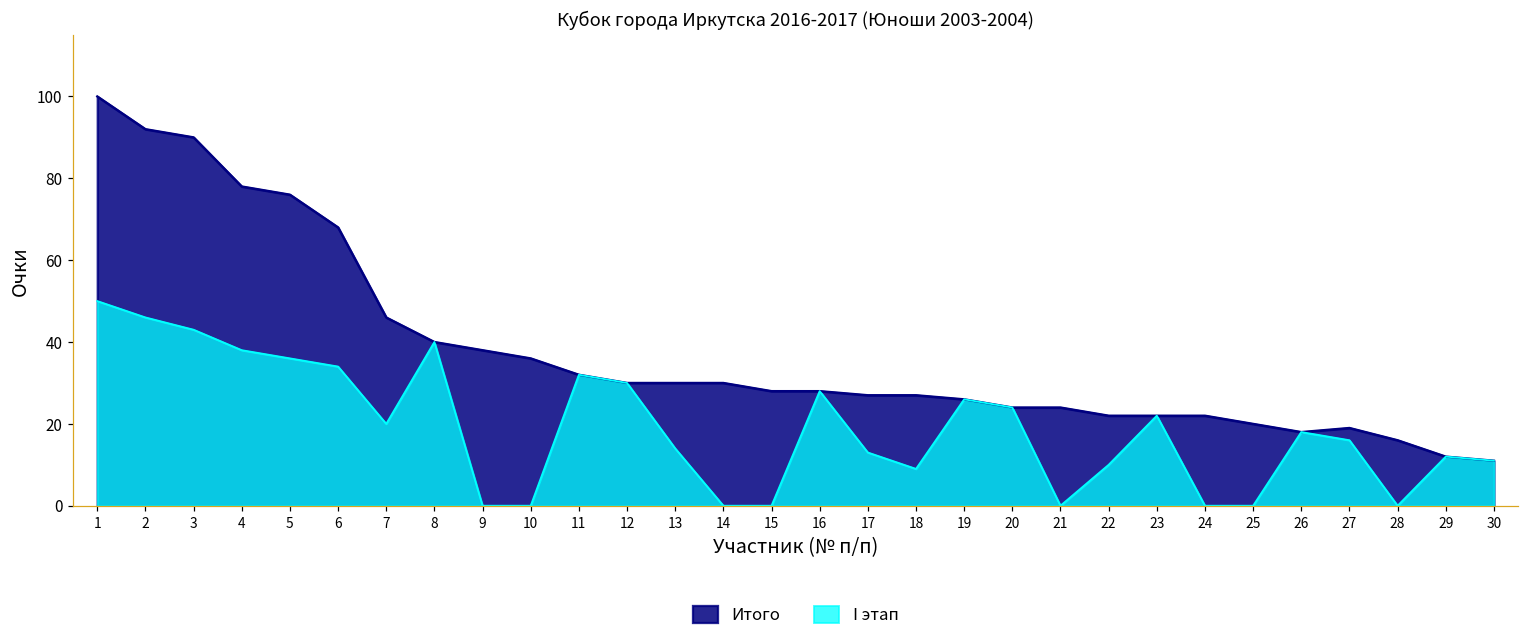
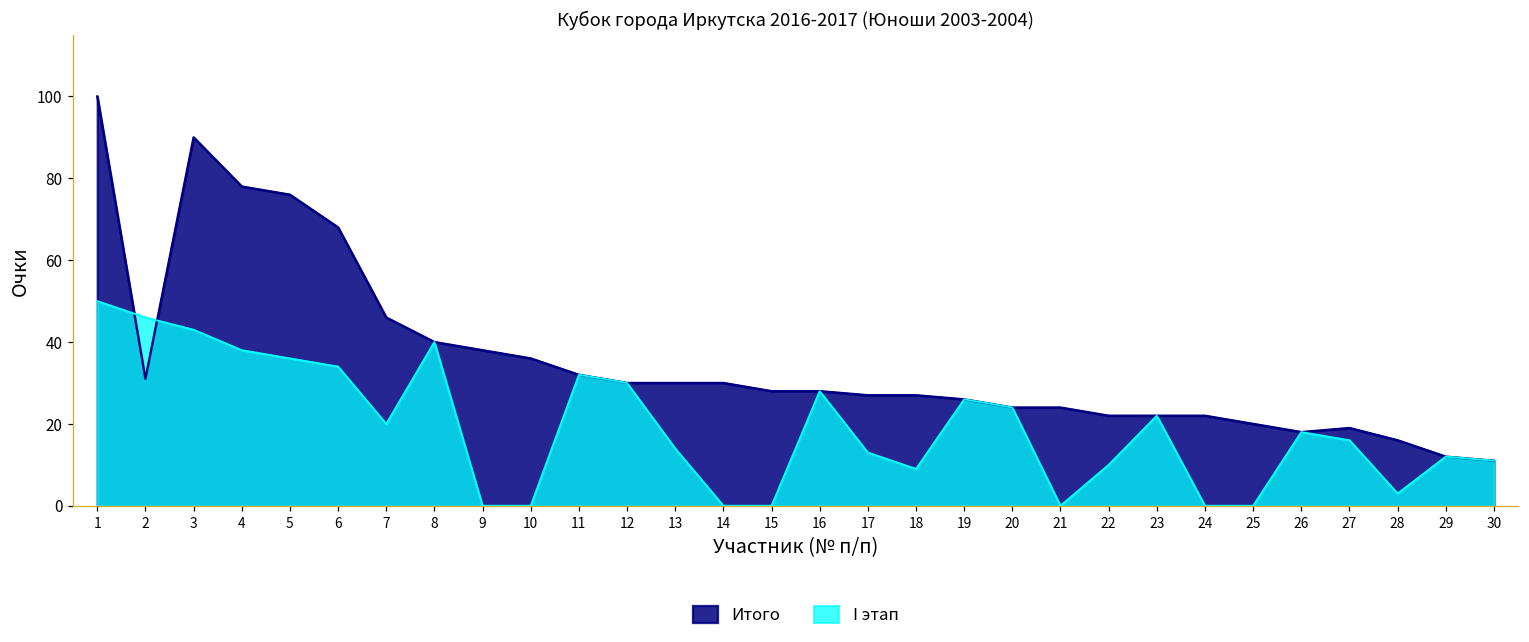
Итого, 2: 92 -> 31
I этап, 28: 0 -> 3
